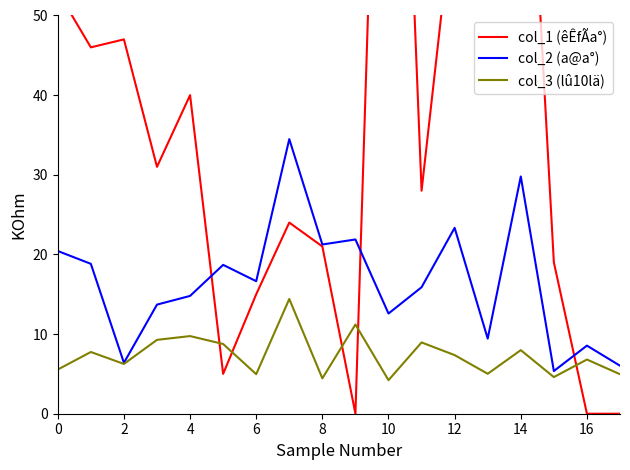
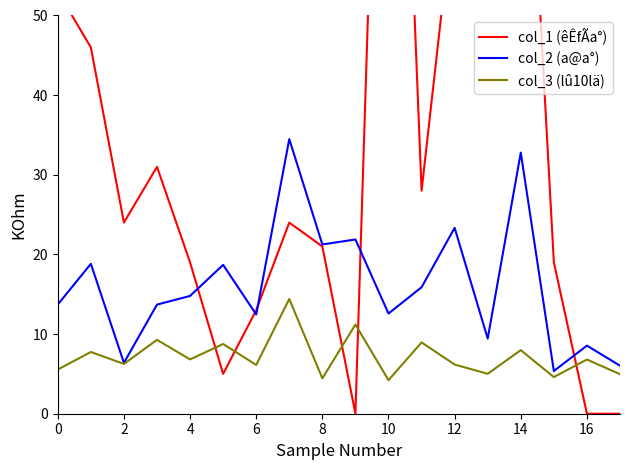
col_2 (a@a°), 0: 20 -> 14
col_1 (êÊfÃa°), 2: 47 -> 24
col_1 (êÊfÃa°), 4: 40 -> 19
col_3 (lû10lä), 4: 10 -> 7
col_1 (êÊfÃa°), 6: 15 -> 13
col_2 (a@a°), 6: 17 -> 12
col_3 (lû10lä), 6: 5 -> 6
col_3 (lû10lä), 12: 7 -> 6
col_2 (a@a°), 14: 30 -> 33
